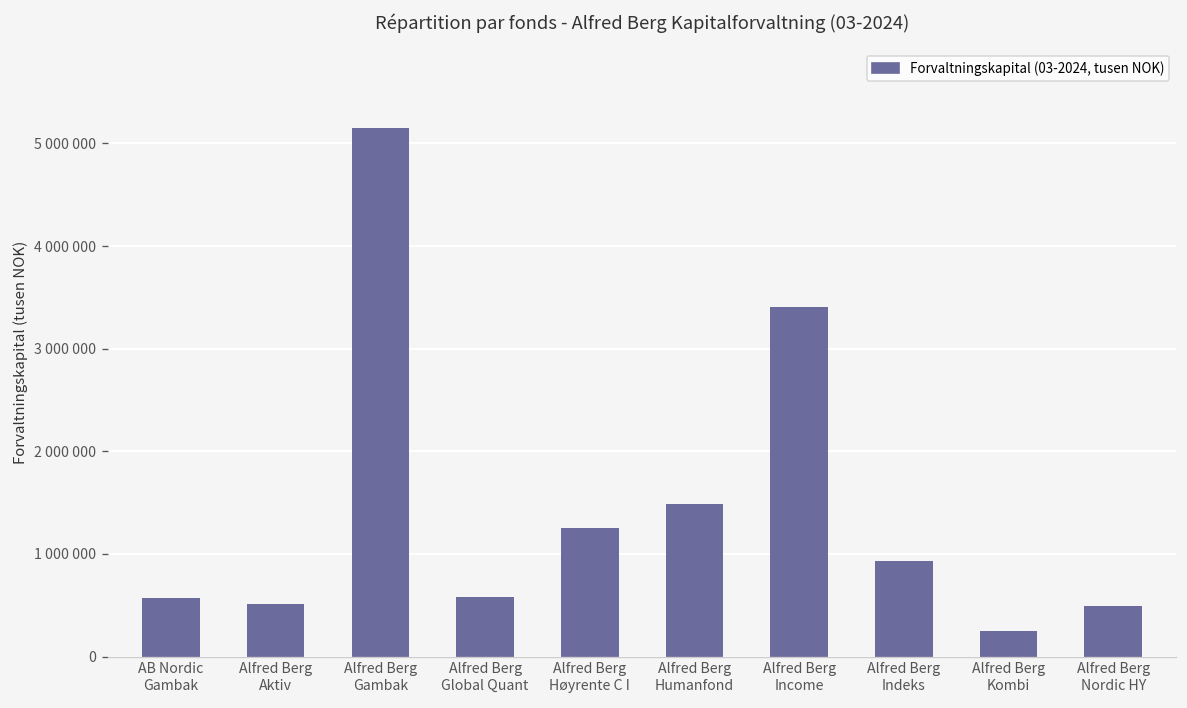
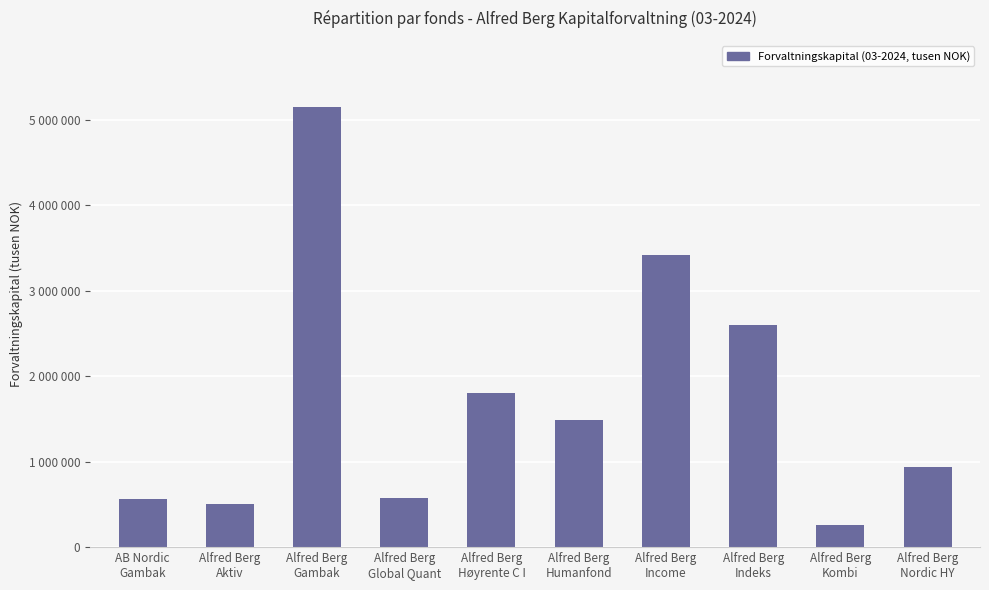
Alfred Berg Høyrente C I: 1300000 -> 1800000
Alfred Berg Indeks: 900000 -> 2600000
Alfred Berg Nordic HY: 500000 -> 900000
